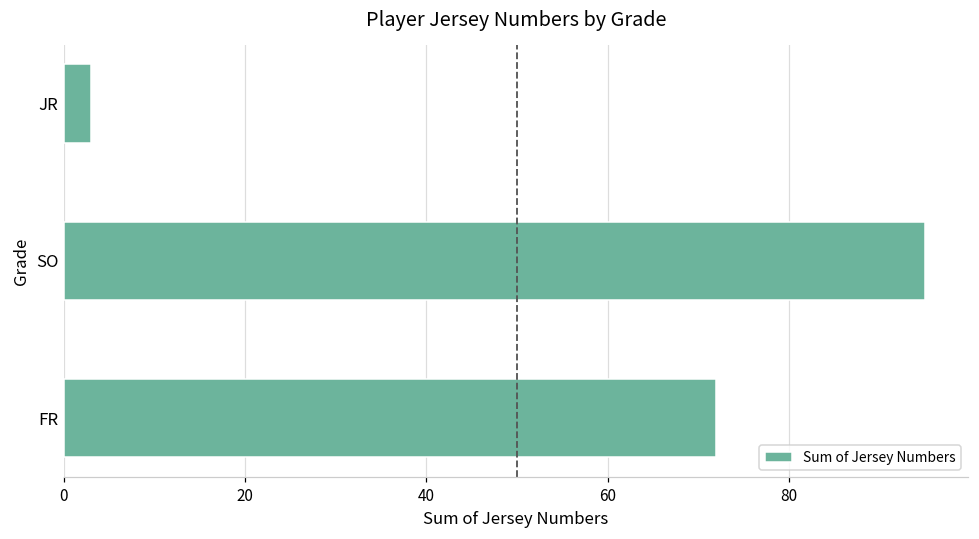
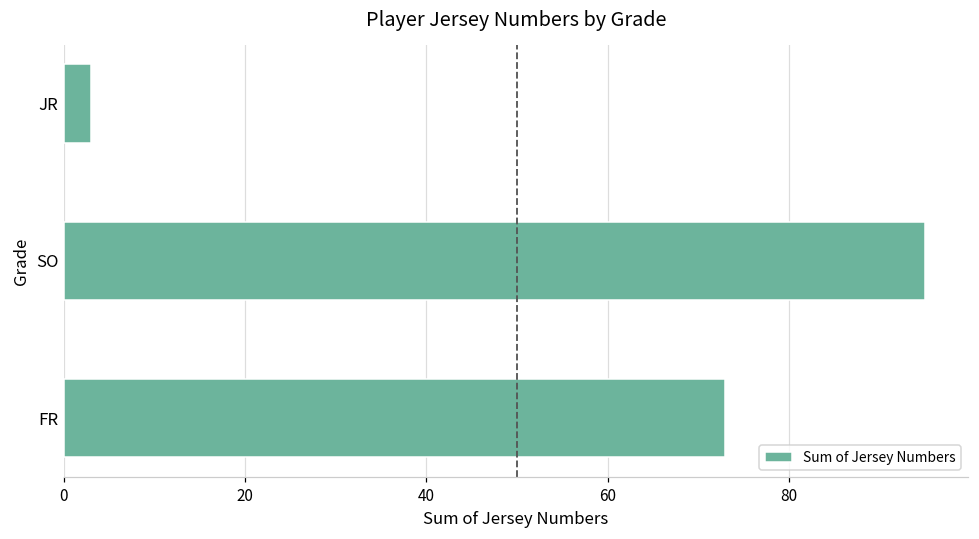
FR: 72 -> 73
